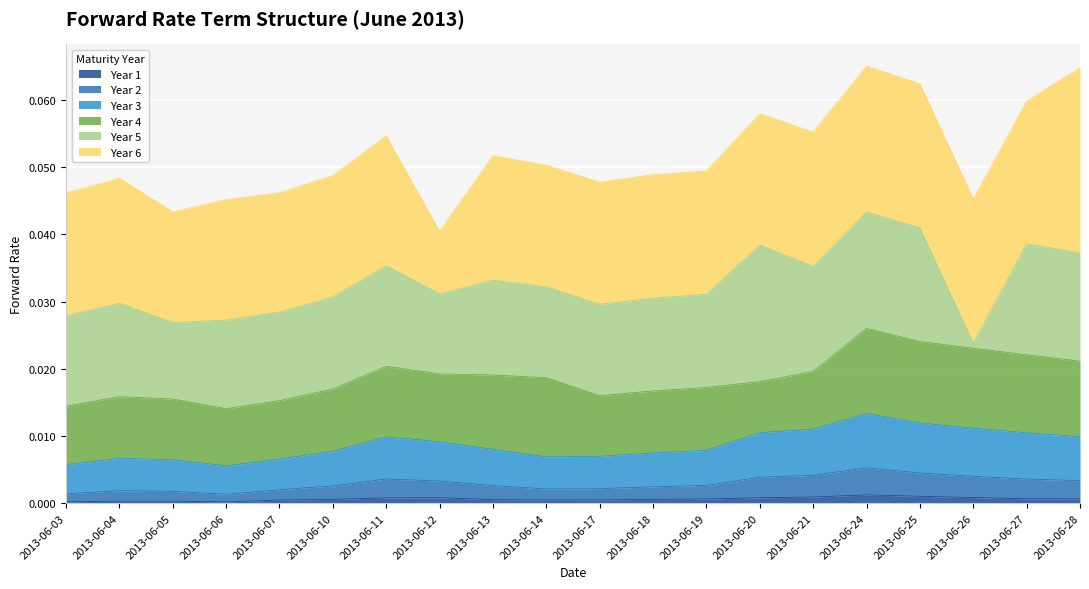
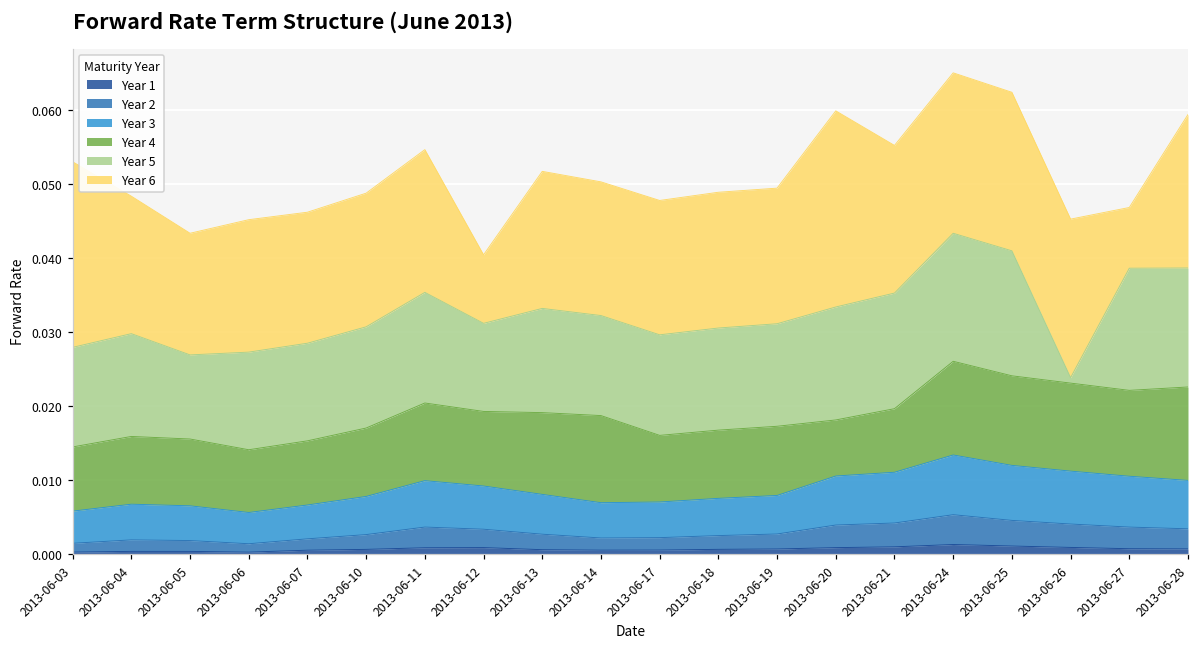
Year 6, 2013-06-03: 0.018 -> 0.025
Year 5, 2013-06-20: 0.020 -> 0.015
Year 6, 2013-06-20: 0.020 -> 0.027
Year 6, 2013-06-27: 0.021 -> 0.008
Year 4, 2013-06-28: 0.011 -> 0.013
Year 6, 2013-06-28: 0.028 -> 0.021
